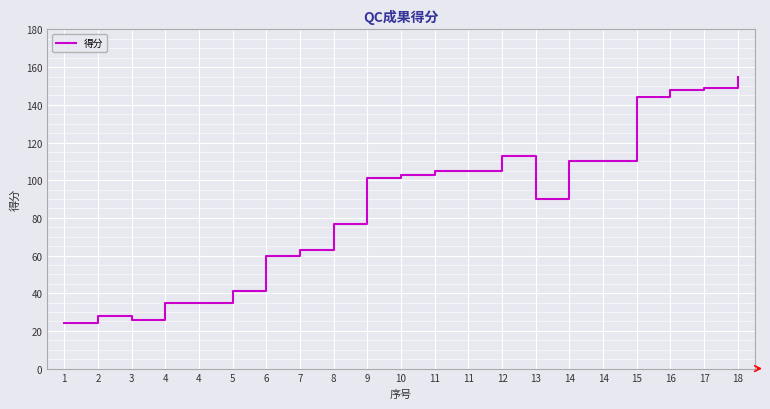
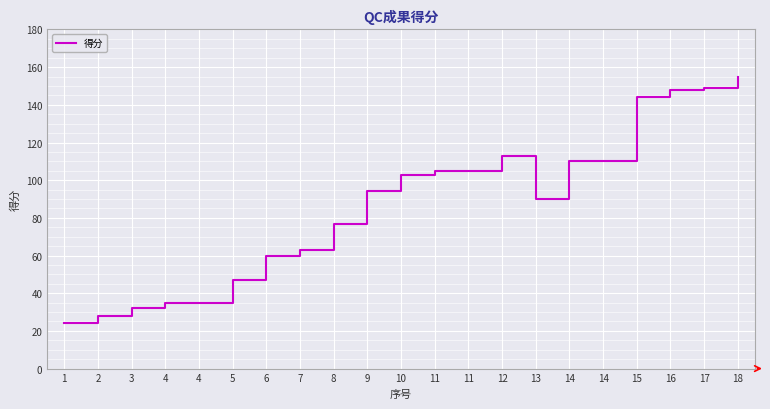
3: 26 -> 32
5: 41 -> 47
9: 101 -> 94
